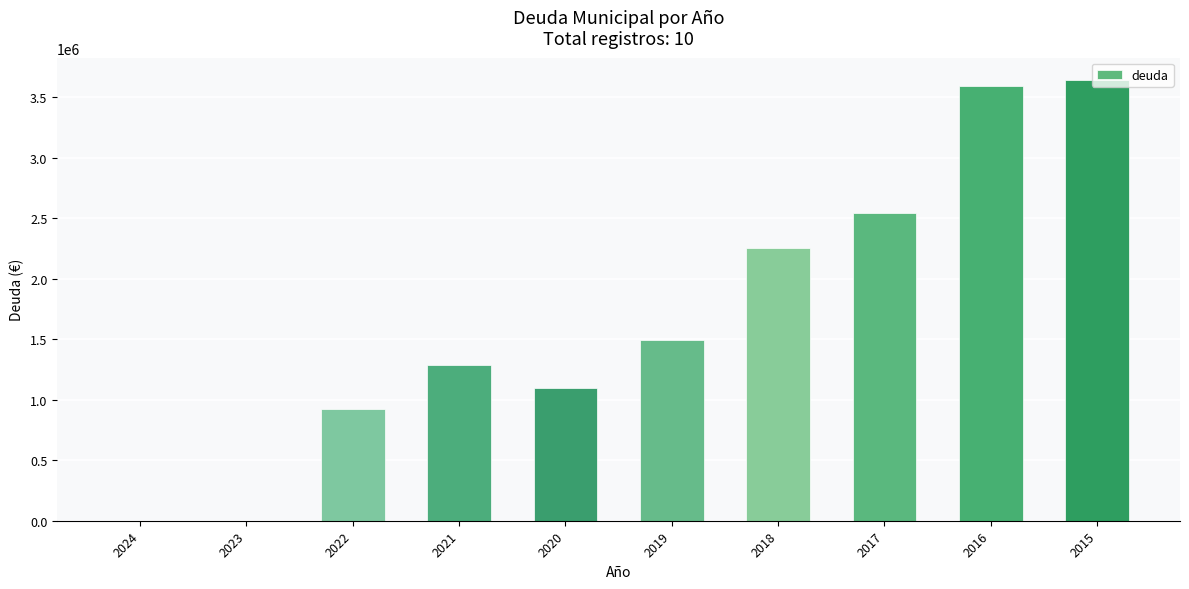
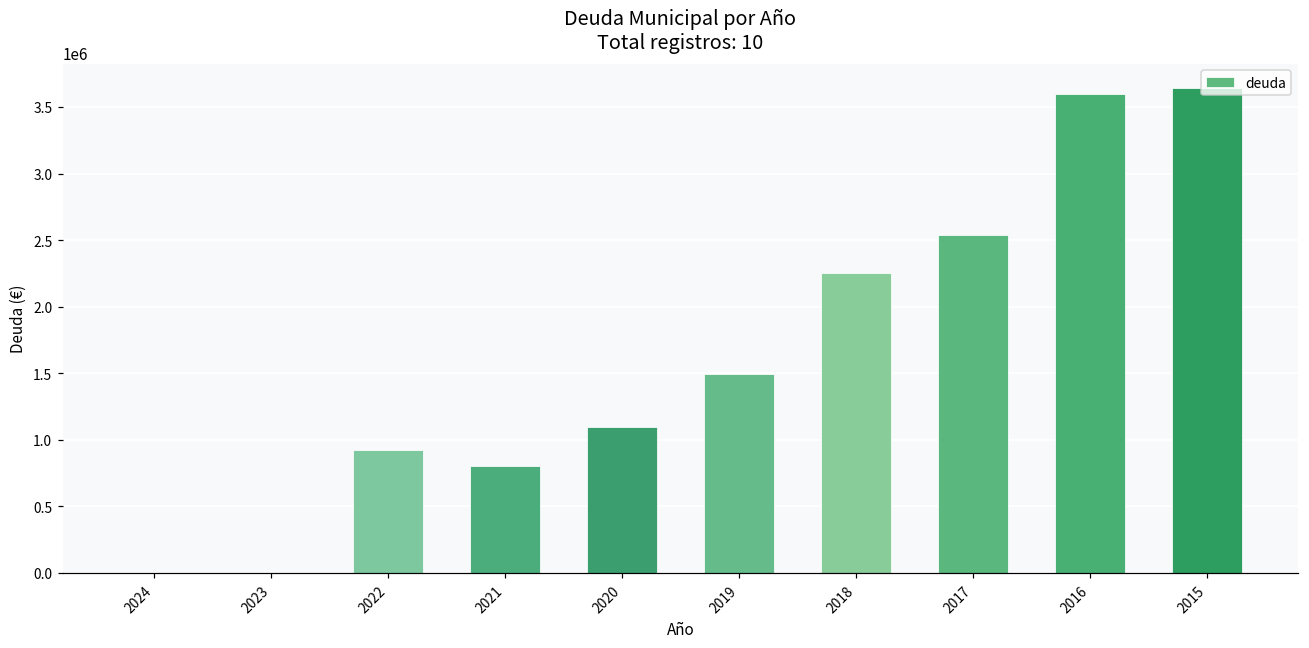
2021: 1290000 -> 800000
